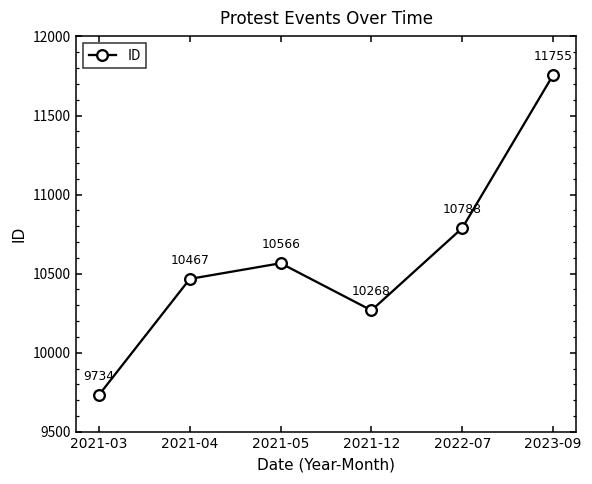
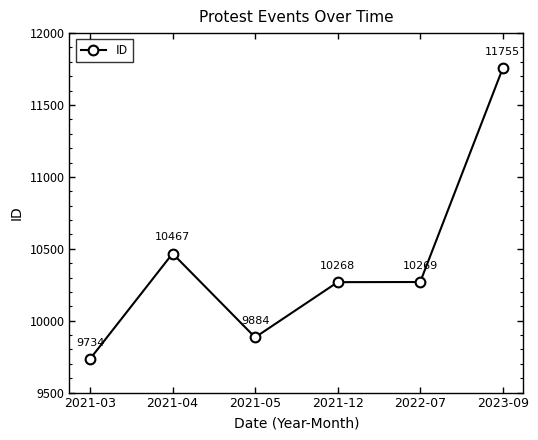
2021-05: 10566 -> 9884
2022-07: 10788 -> 10269
